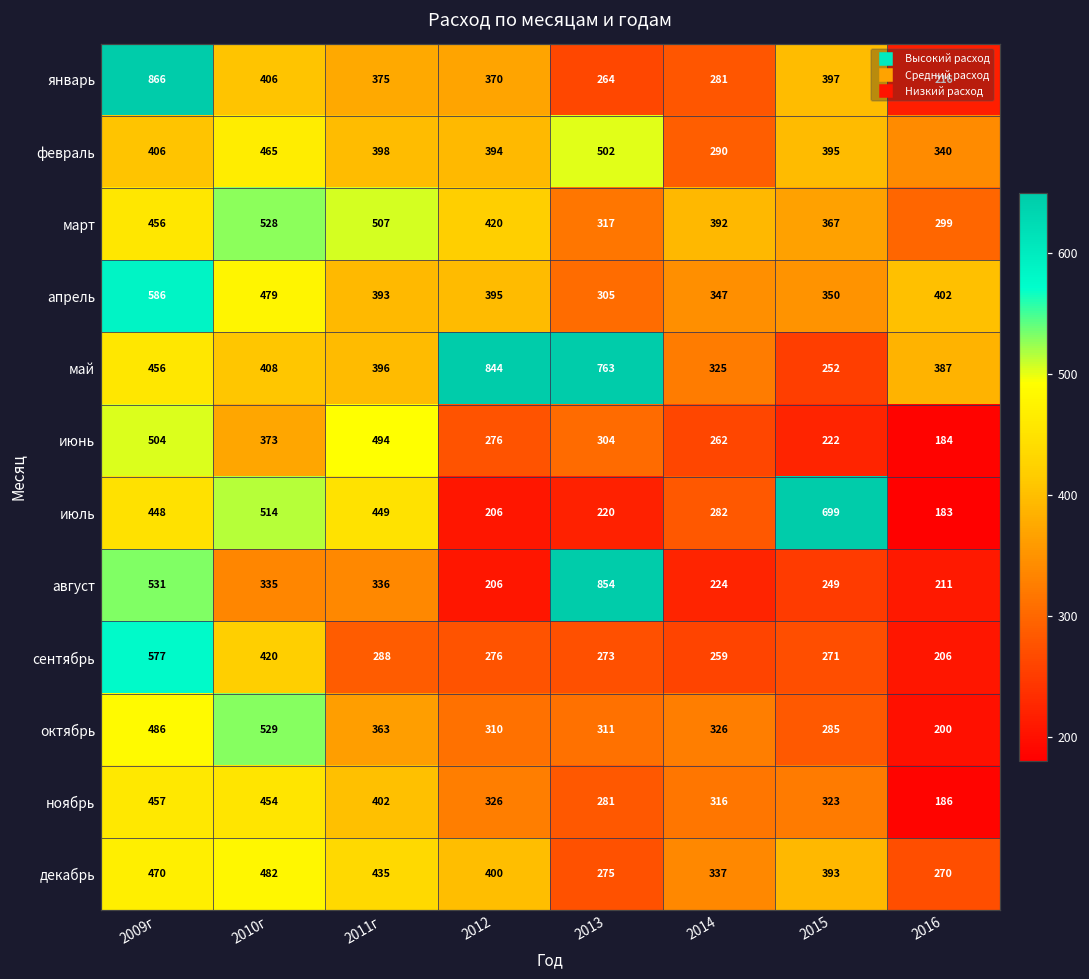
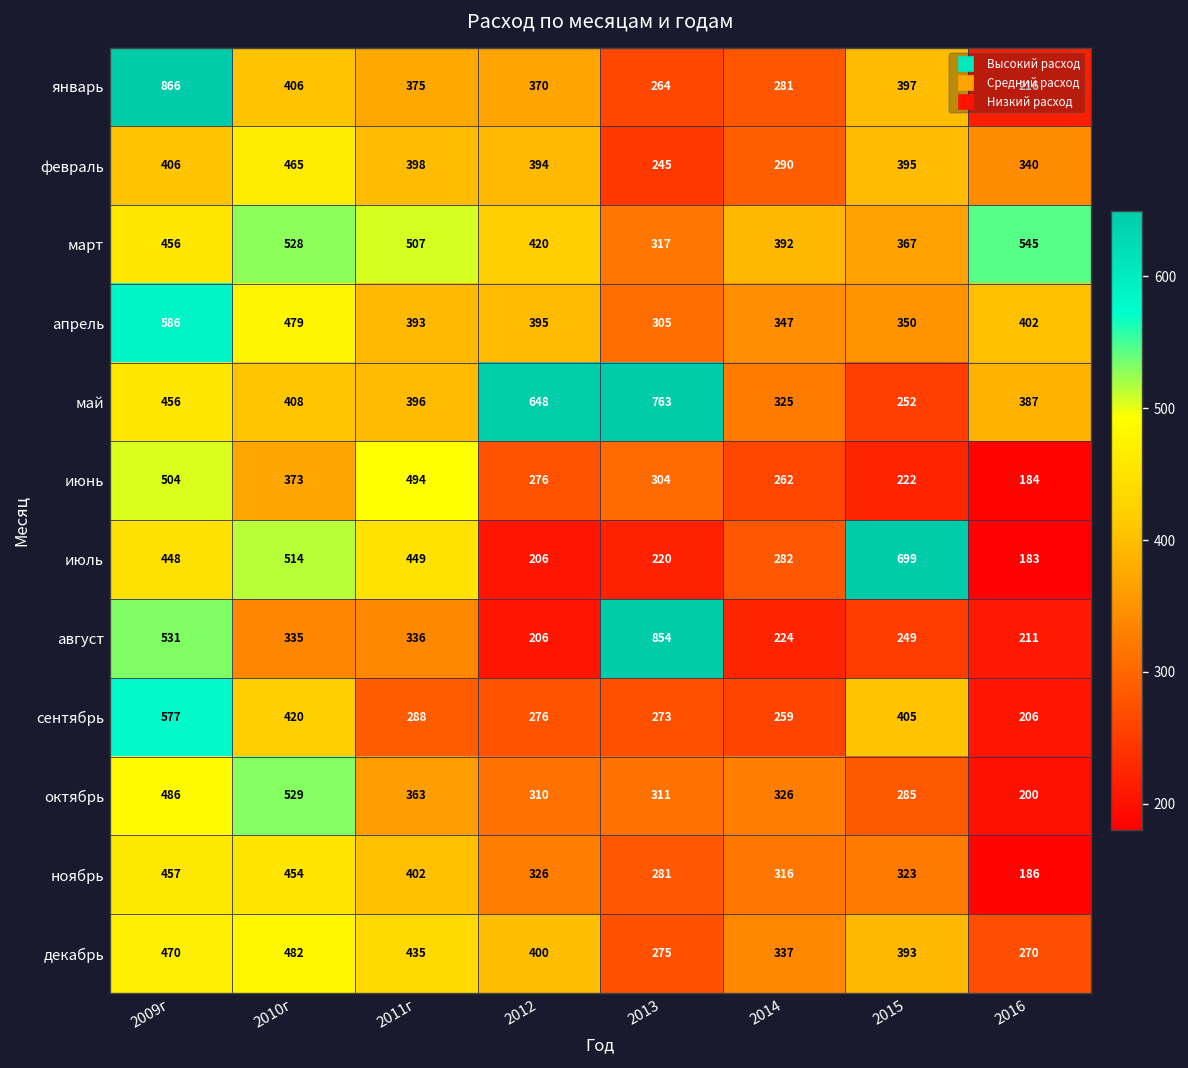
февраль, 2013: 502 -> 245
март, 2016: 299 -> 545
май, 2012: 844 -> 648
сентябрь, 2015: 271 -> 405
